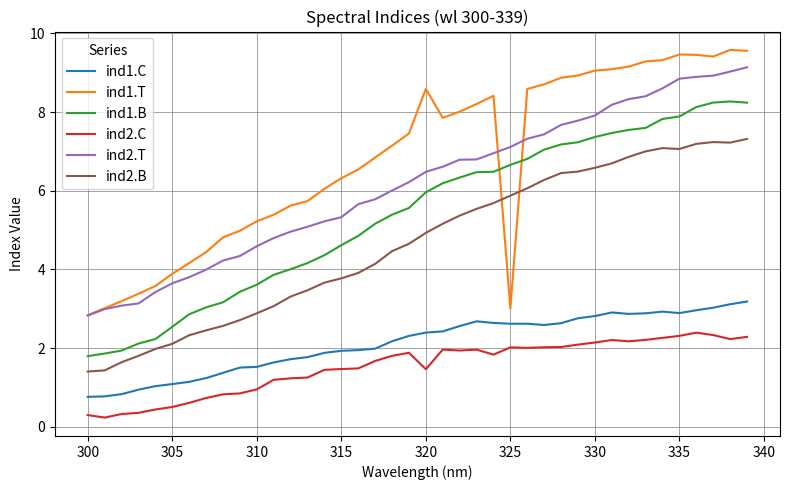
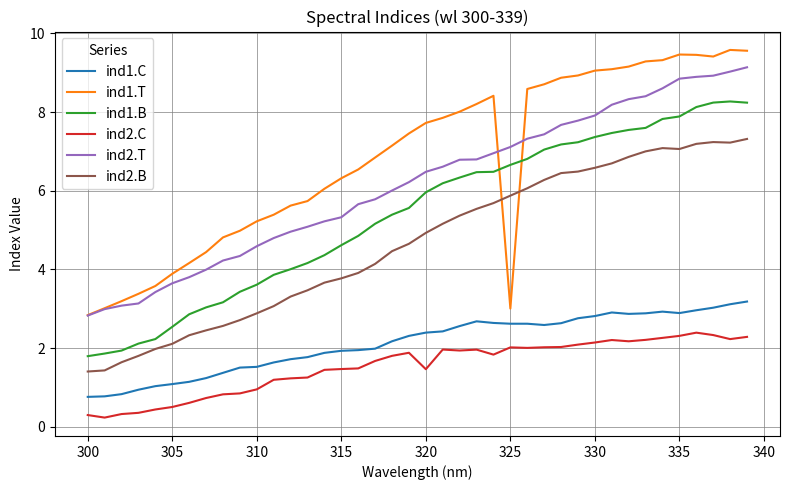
ind1.T, 320: 8.6 -> 7.7
